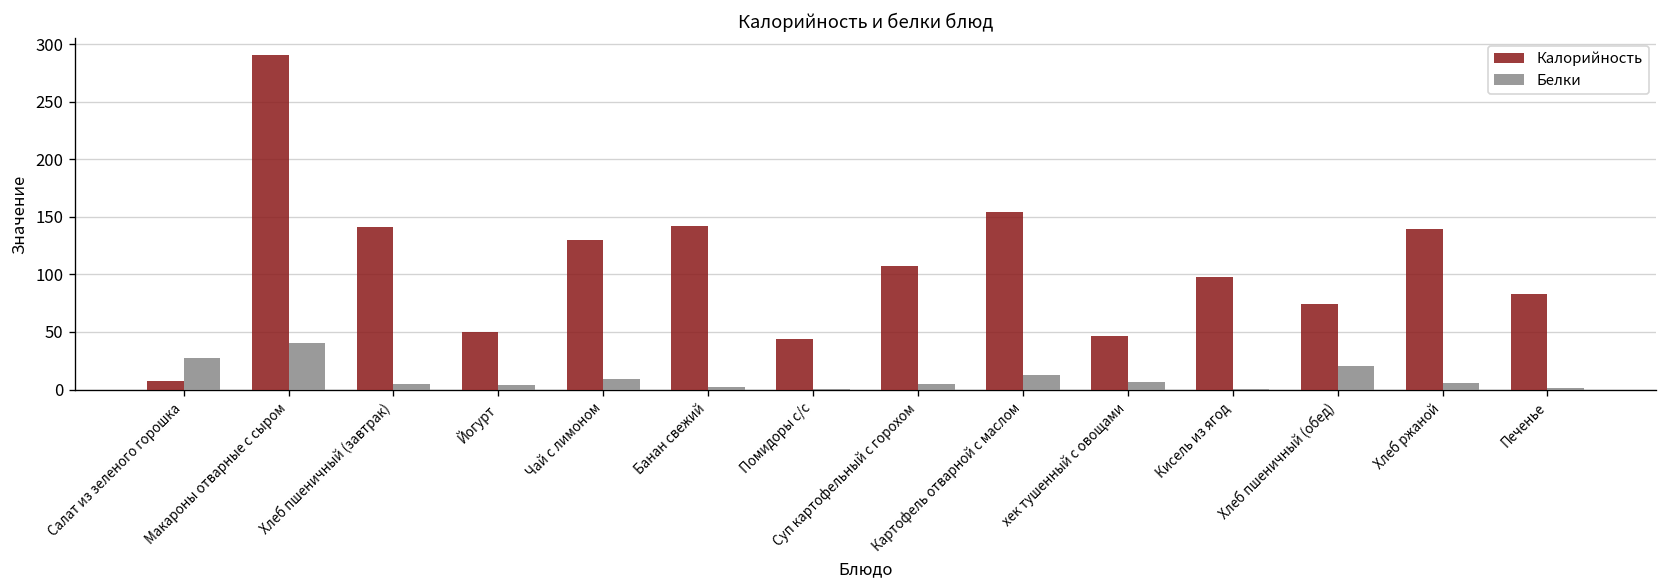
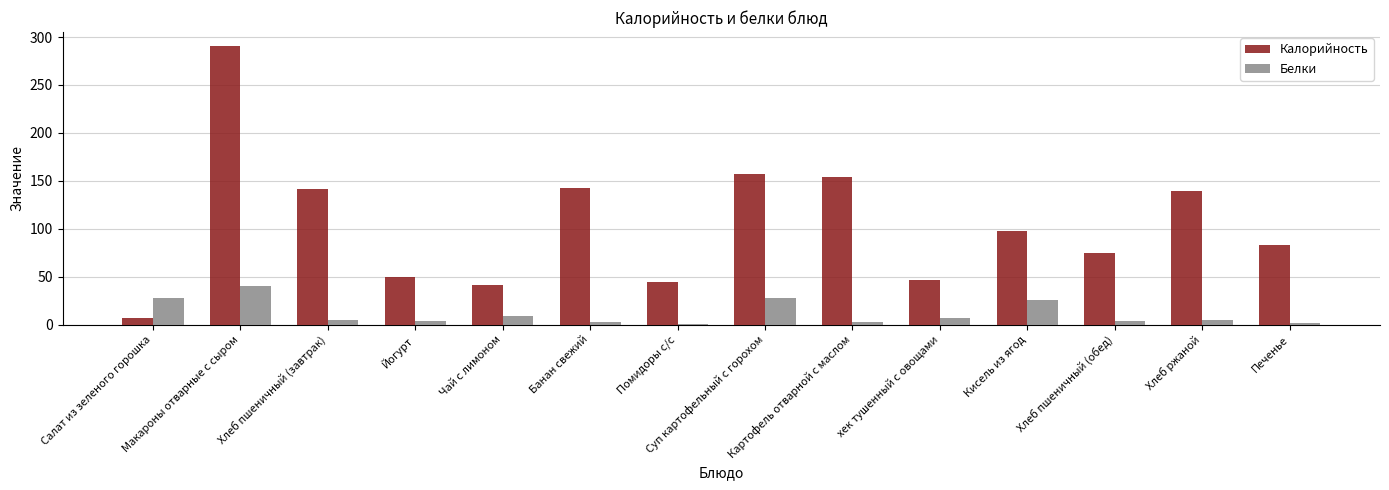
Калорийность, Чай с лимоном: 130 -> 40
Калорийность, Суп картофельный с горохом: 110 -> 160
Белки, Суп картофельный с горохом: 0 -> 30
Белки, Картофель отварной с маслом: 10 -> 0
Белки, Кисель из ягод: 0 -> 30
Белки, Хлеб пшеничный (обед): 20 -> 0
